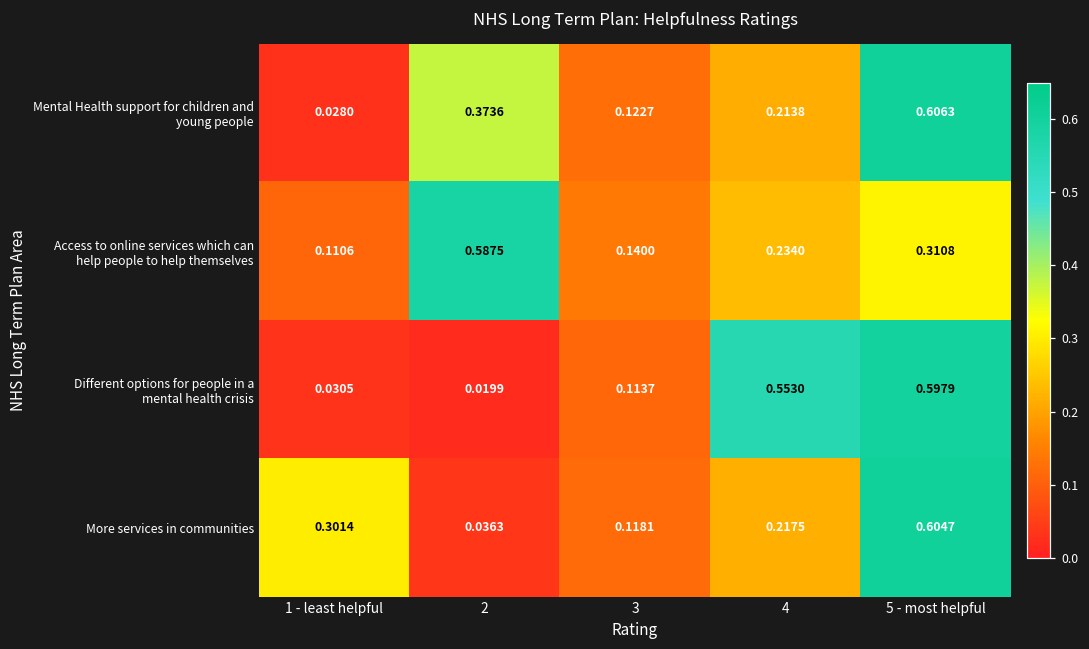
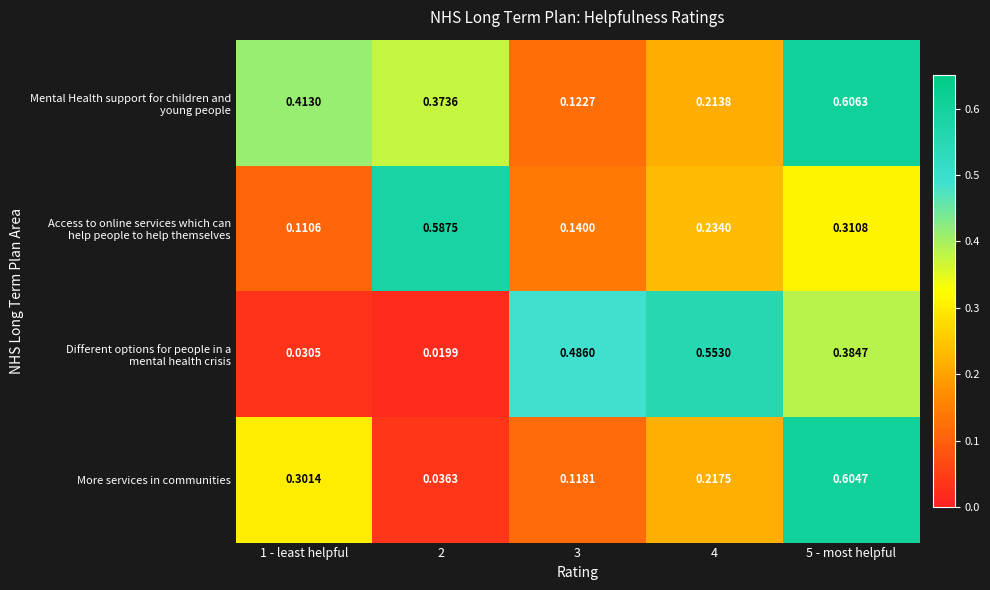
Mental Health support for children and young people, 1 - least helpful: 0.0280 -> 0.4130
Different options for people in a mental health crisis, 3: 0.1137 -> 0.4860
Different options for people in a mental health crisis, 5 - most helpful: 0.5979 -> 0.3847
